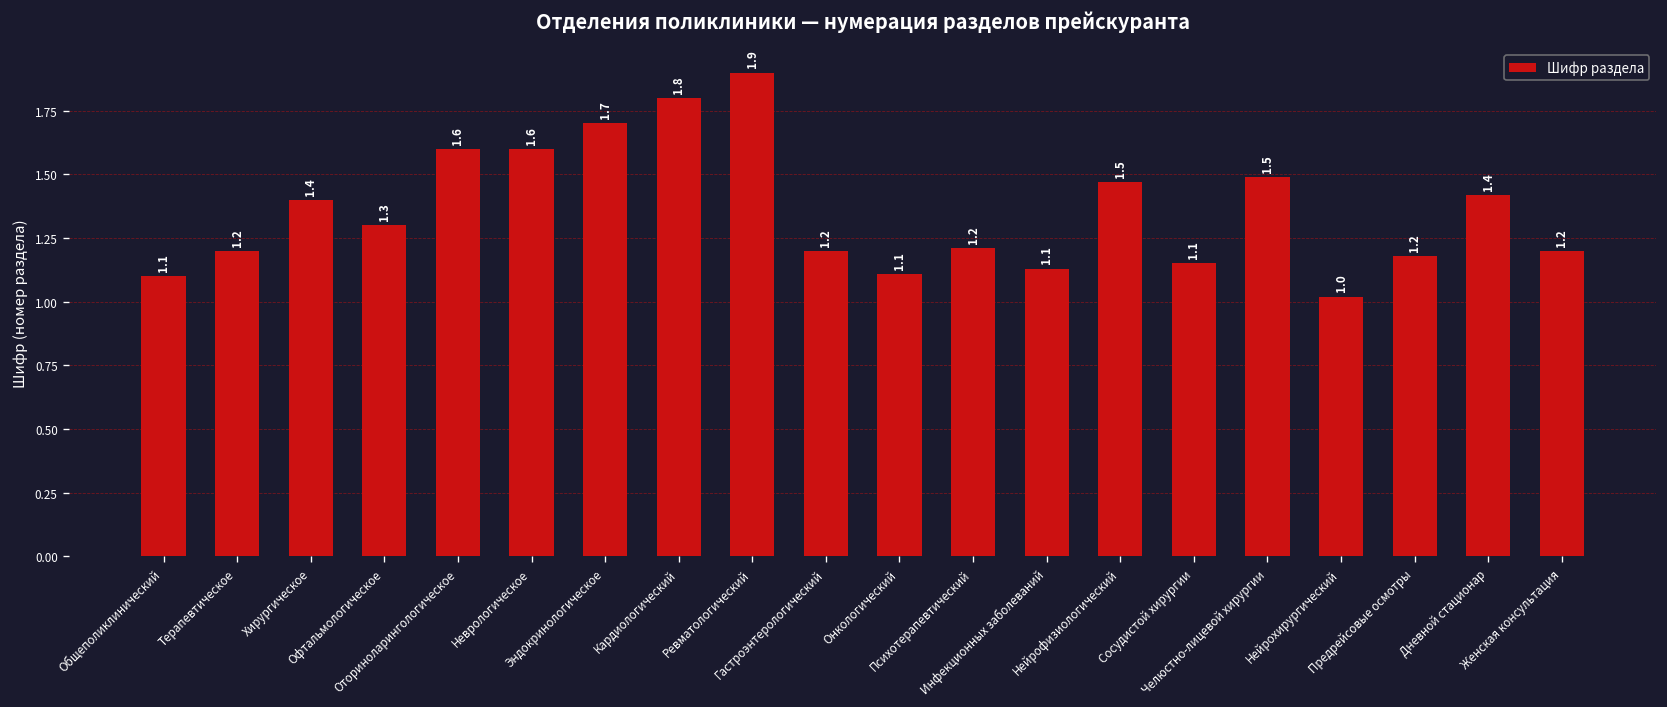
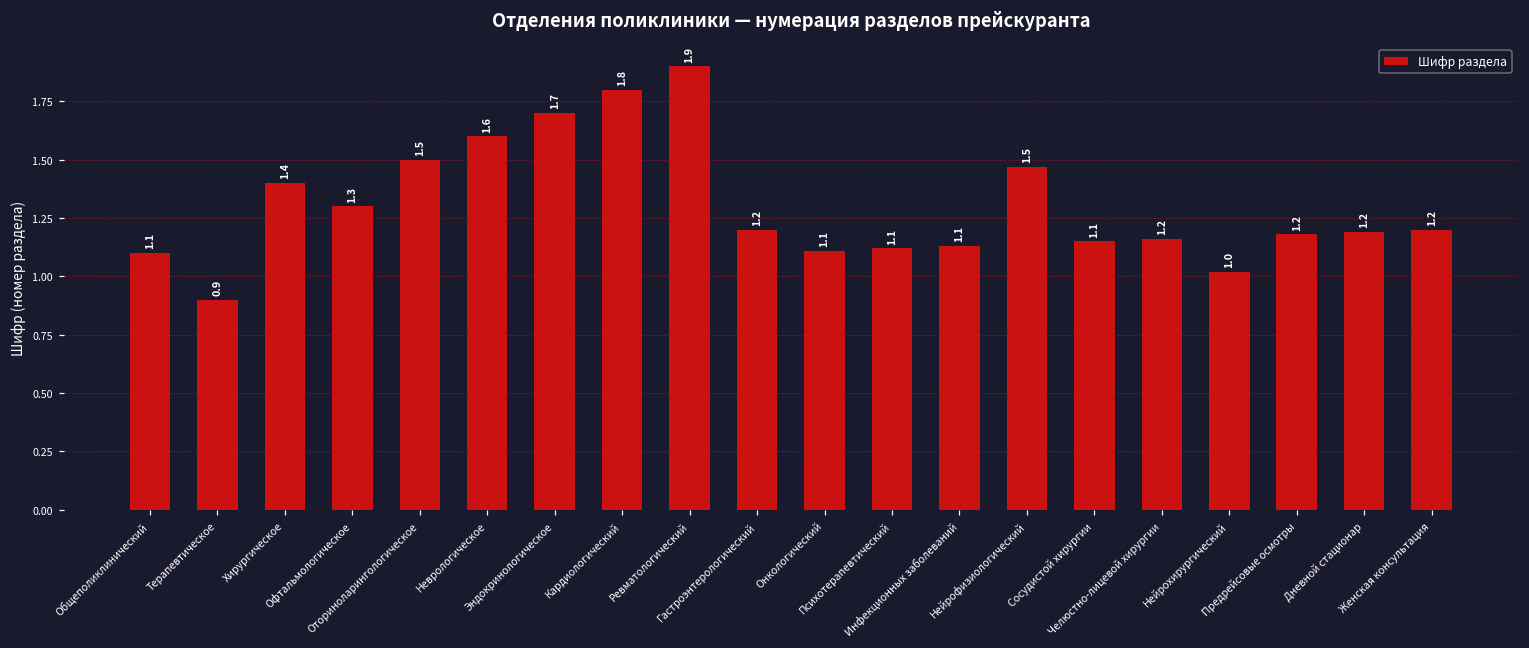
Терапевтическое: 1.2 -> 0.9
Оториноларингологическое: 1.6 -> 1.5
Психотерапевтический: 1.2 -> 1.1
Челюстно-лицевой хирургии: 1.5 -> 1.2
Дневной стационар: 1.4 -> 1.2
